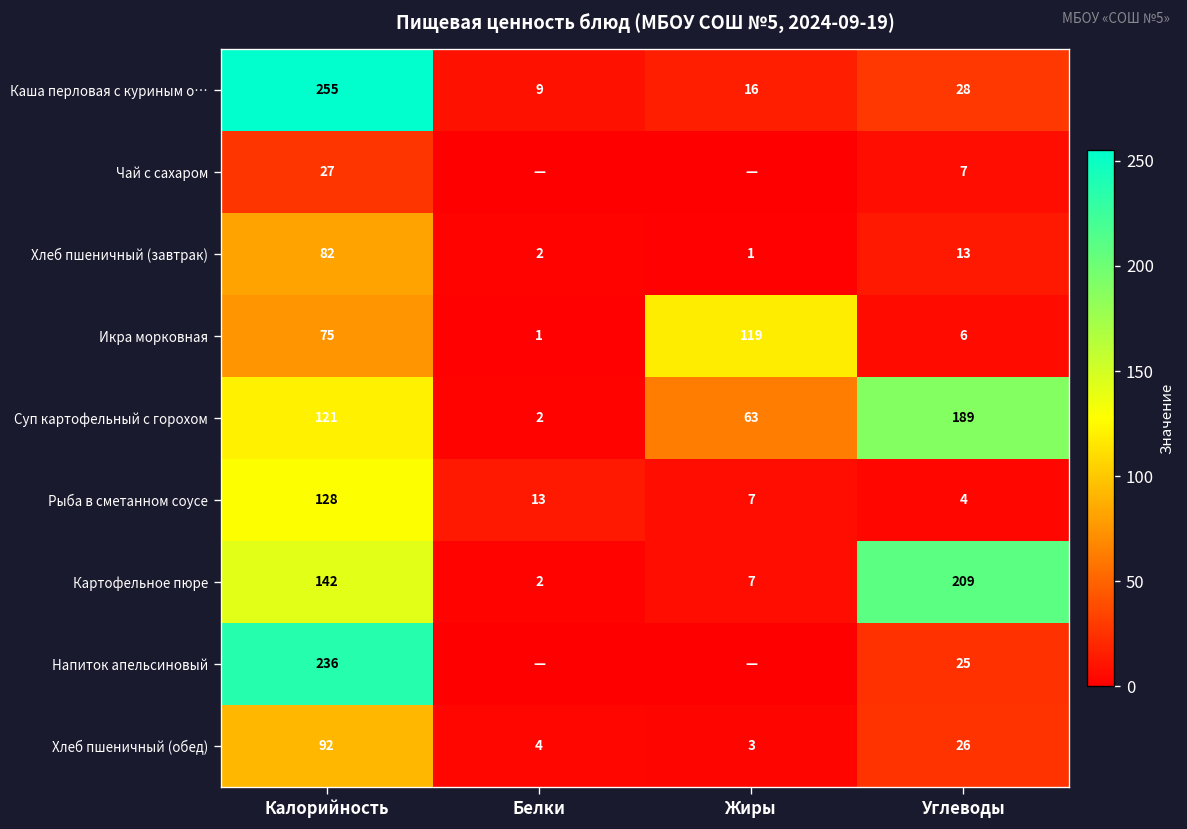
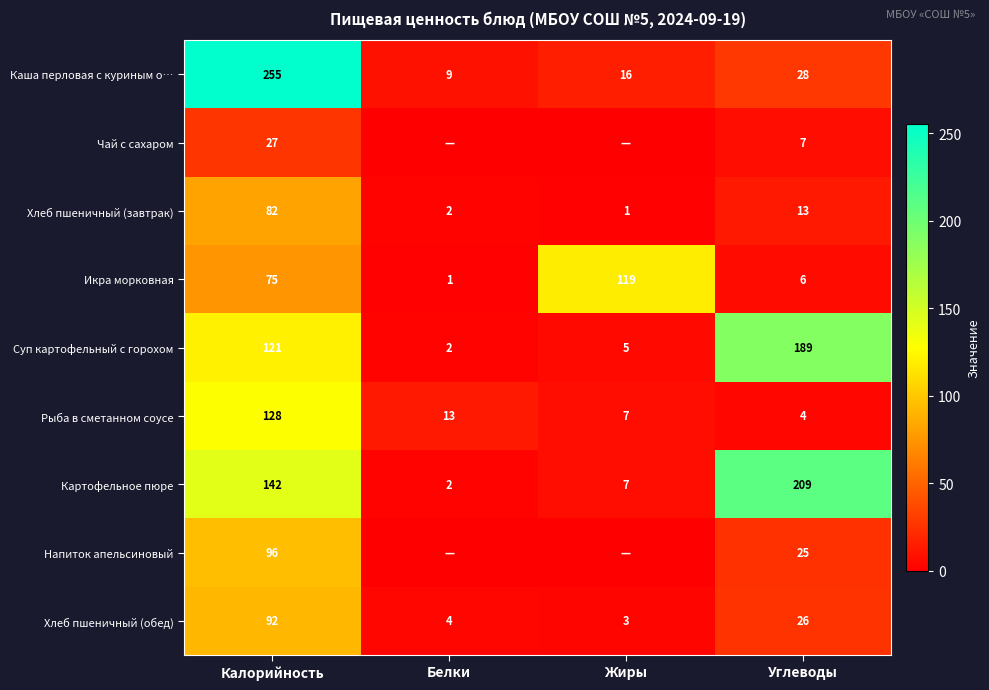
Суп картофельный с горохом, Жиры: 63 -> 5
Напиток апельсиновый, Калорийность: 236 -> 96
